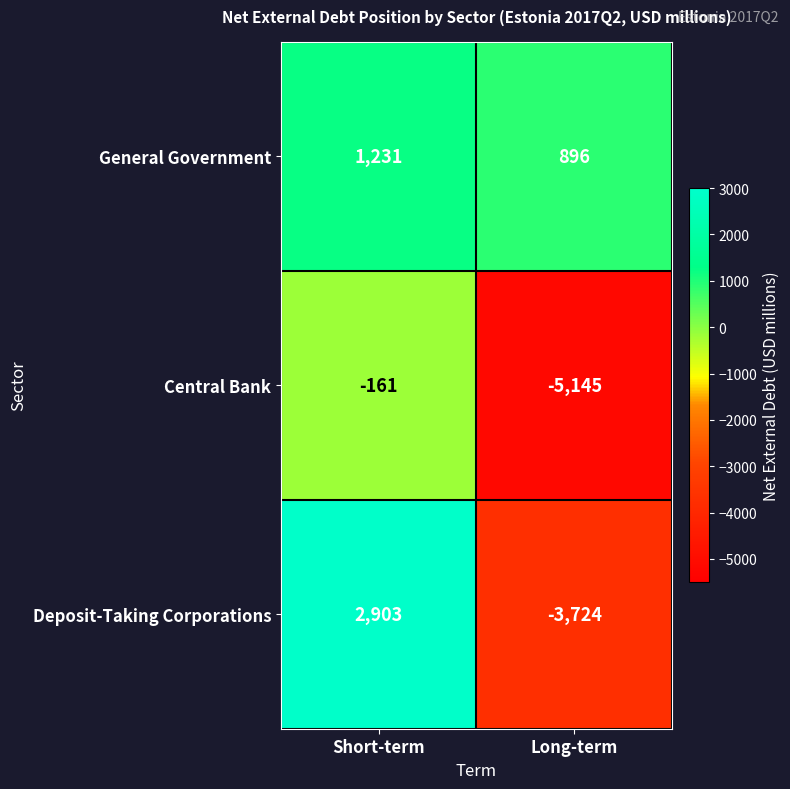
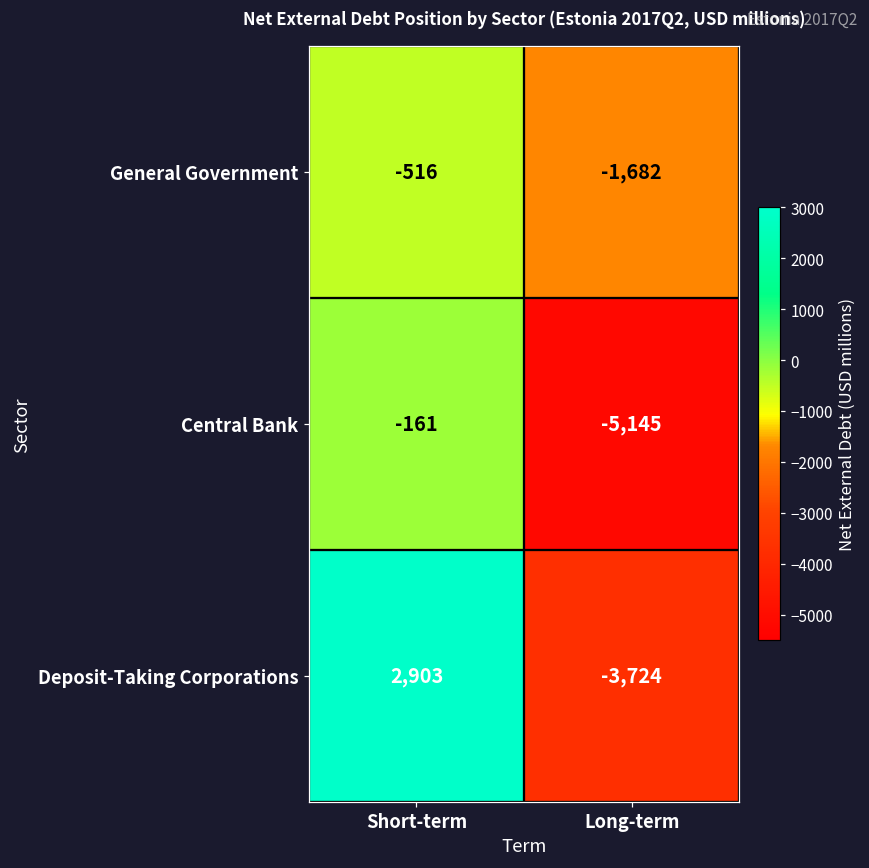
General Government, Short-term: 1,231 -> -516
General Government, Long-term: 896 -> -1,682
